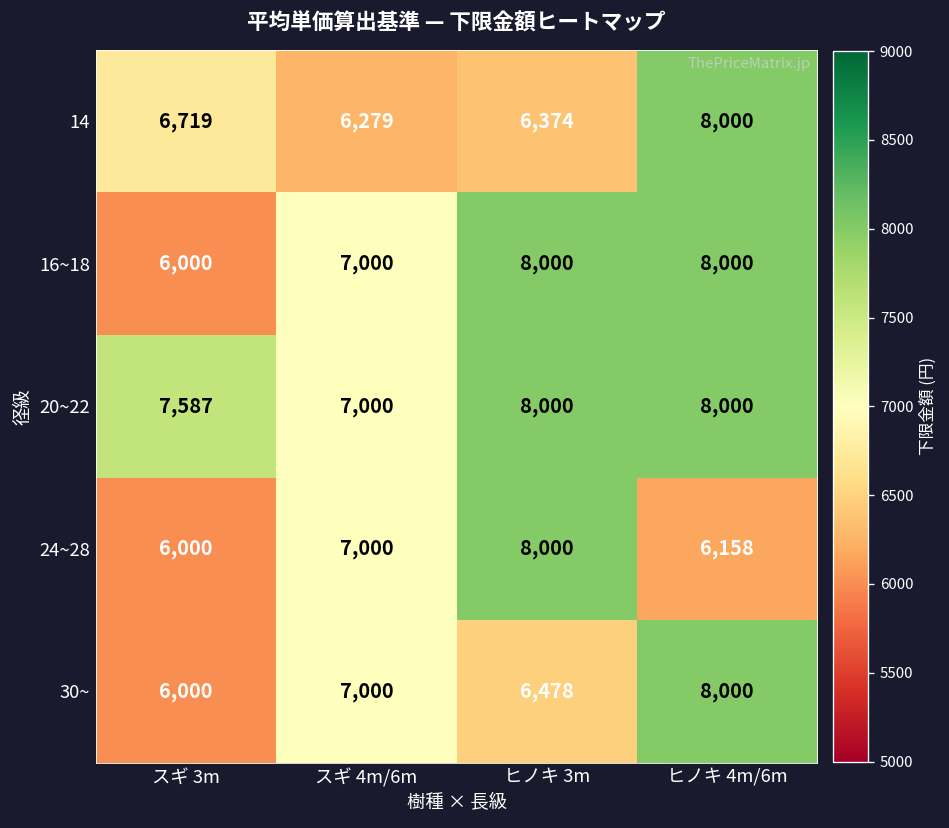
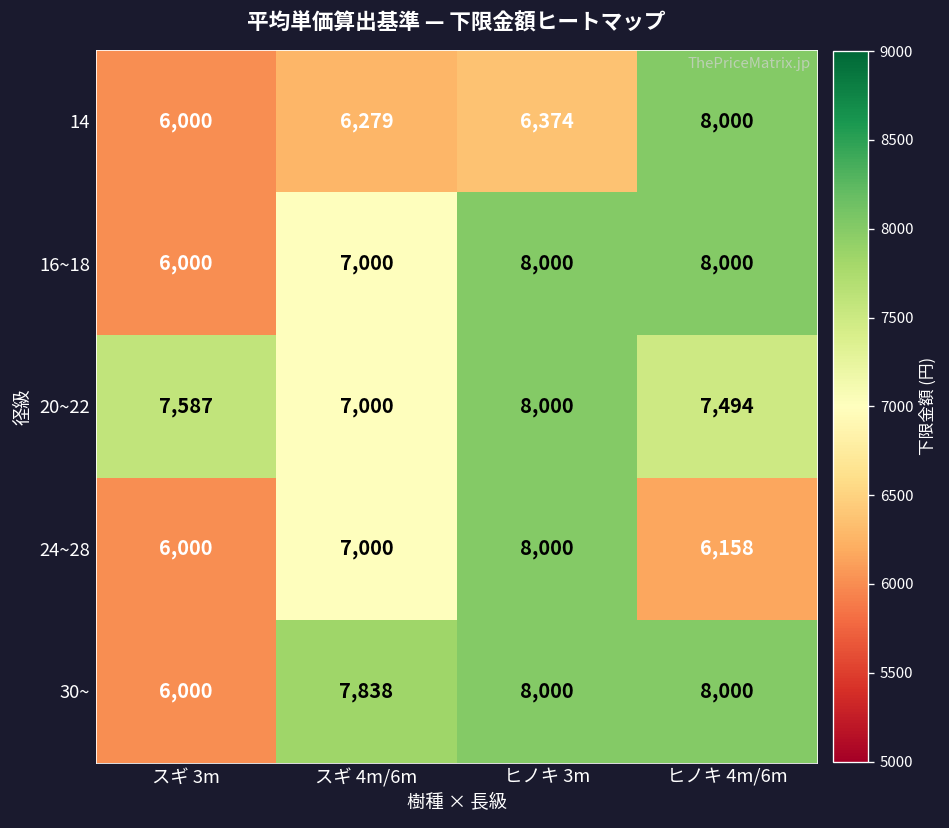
14, スギ 3m: 6,719 -> 6,000
20~22, ヒノキ 4m/6m: 8,000 -> 7,494
30~, スギ 4m/6m: 7,000 -> 7,838
30~, ヒノキ 3m: 6,478 -> 8,000
